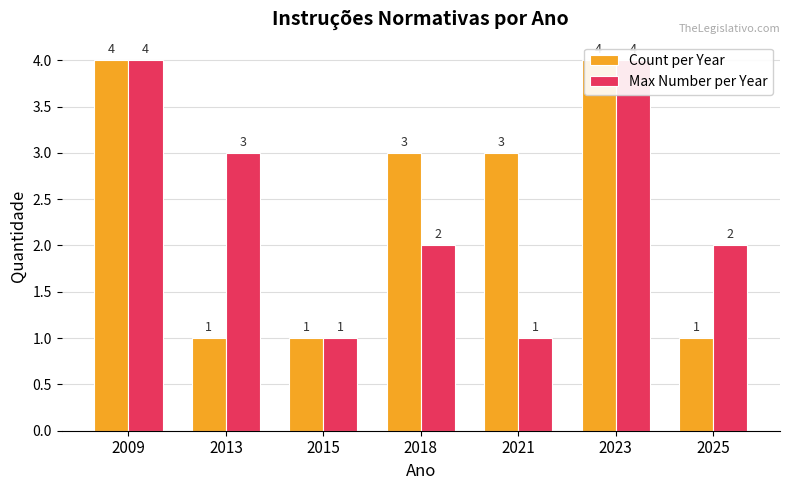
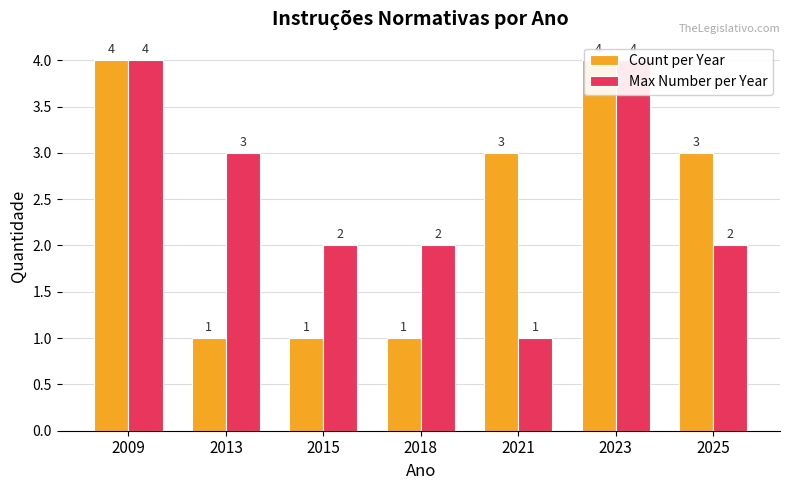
Max Number per Year, 2015: 1 -> 2
Count per Year, 2018: 3 -> 1
Count per Year, 2025: 1 -> 3
